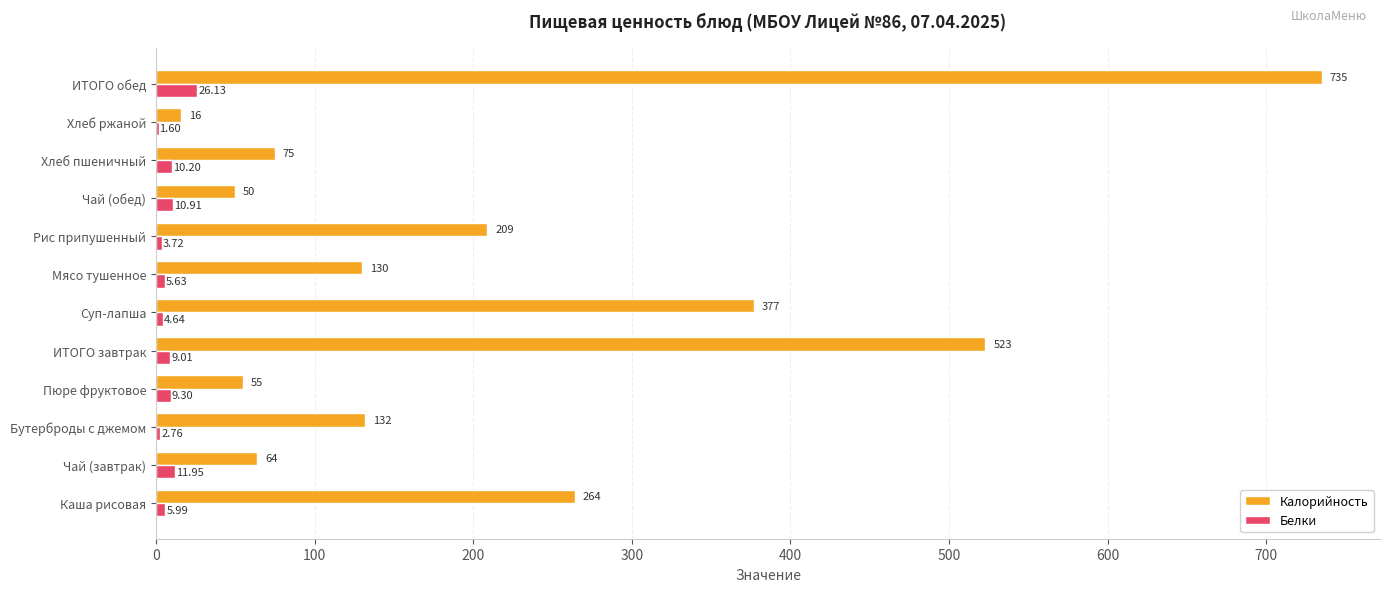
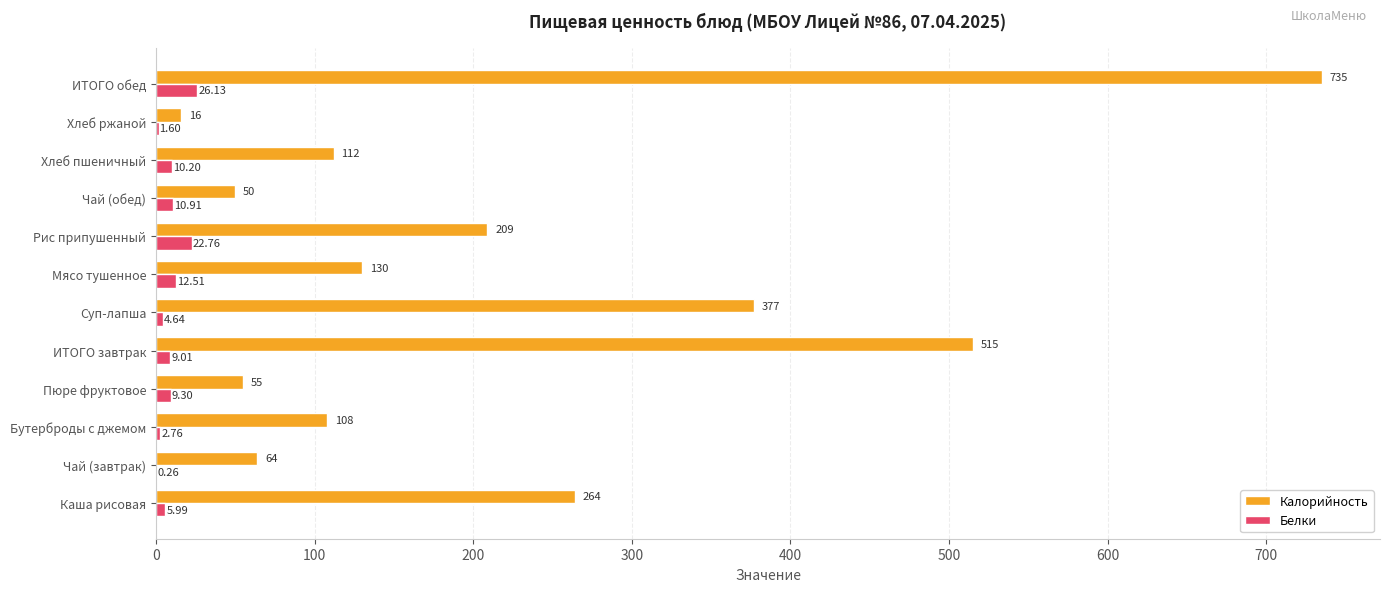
Калорийность, Хлеб пшеничный: 75 -> 112
Белки, Рис припушенный: 3.72 -> 22.76
Белки, Мясо тушенное: 5.63 -> 12.51
Калорийность, ИТОГО завтрак: 523 -> 515
Калорийность, Бутерброды с джемом: 132 -> 108
Белки, Чай (завтрак): 11.95 -> 0.26
